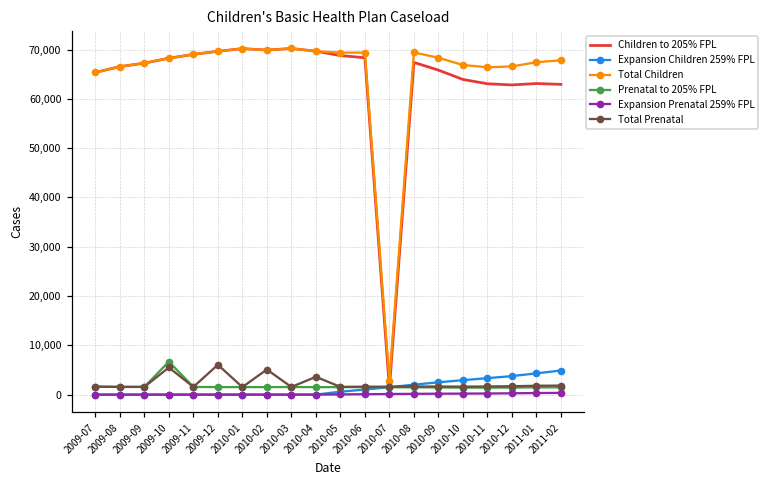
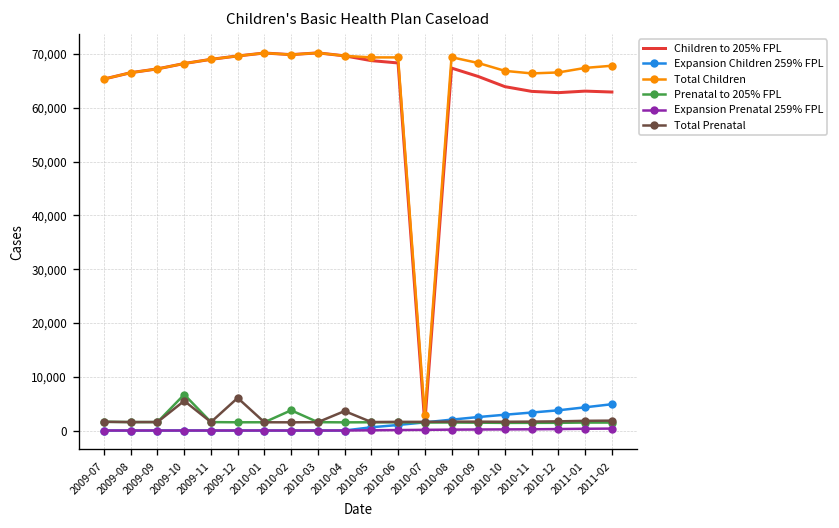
Prenatal to 205% FPL, 2010-02: 2,000 -> 4,000
Total Prenatal, 2010-02: 5,000 -> 2,000
